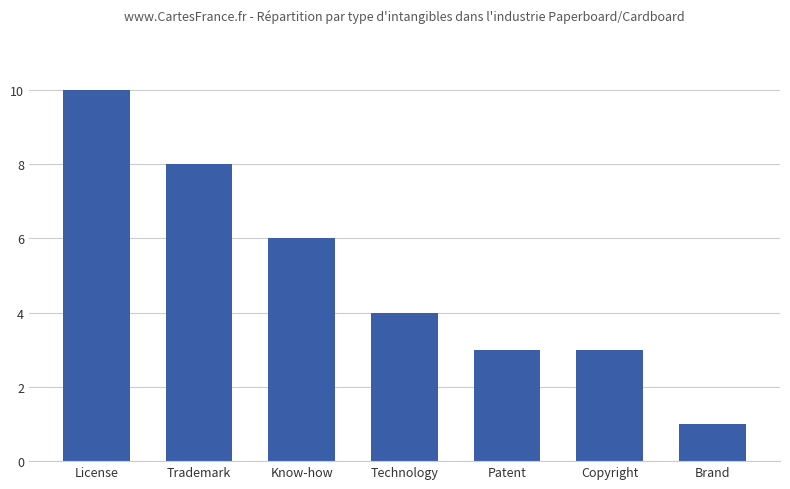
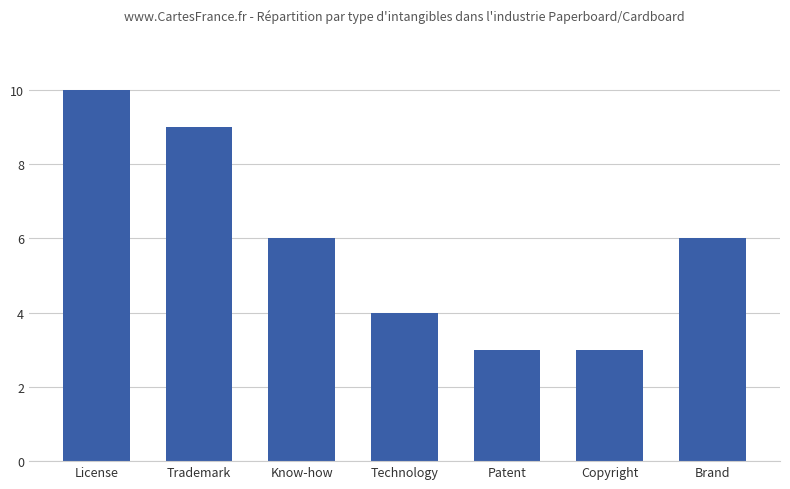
Trademark: 8 -> 9
Brand: 1 -> 6
